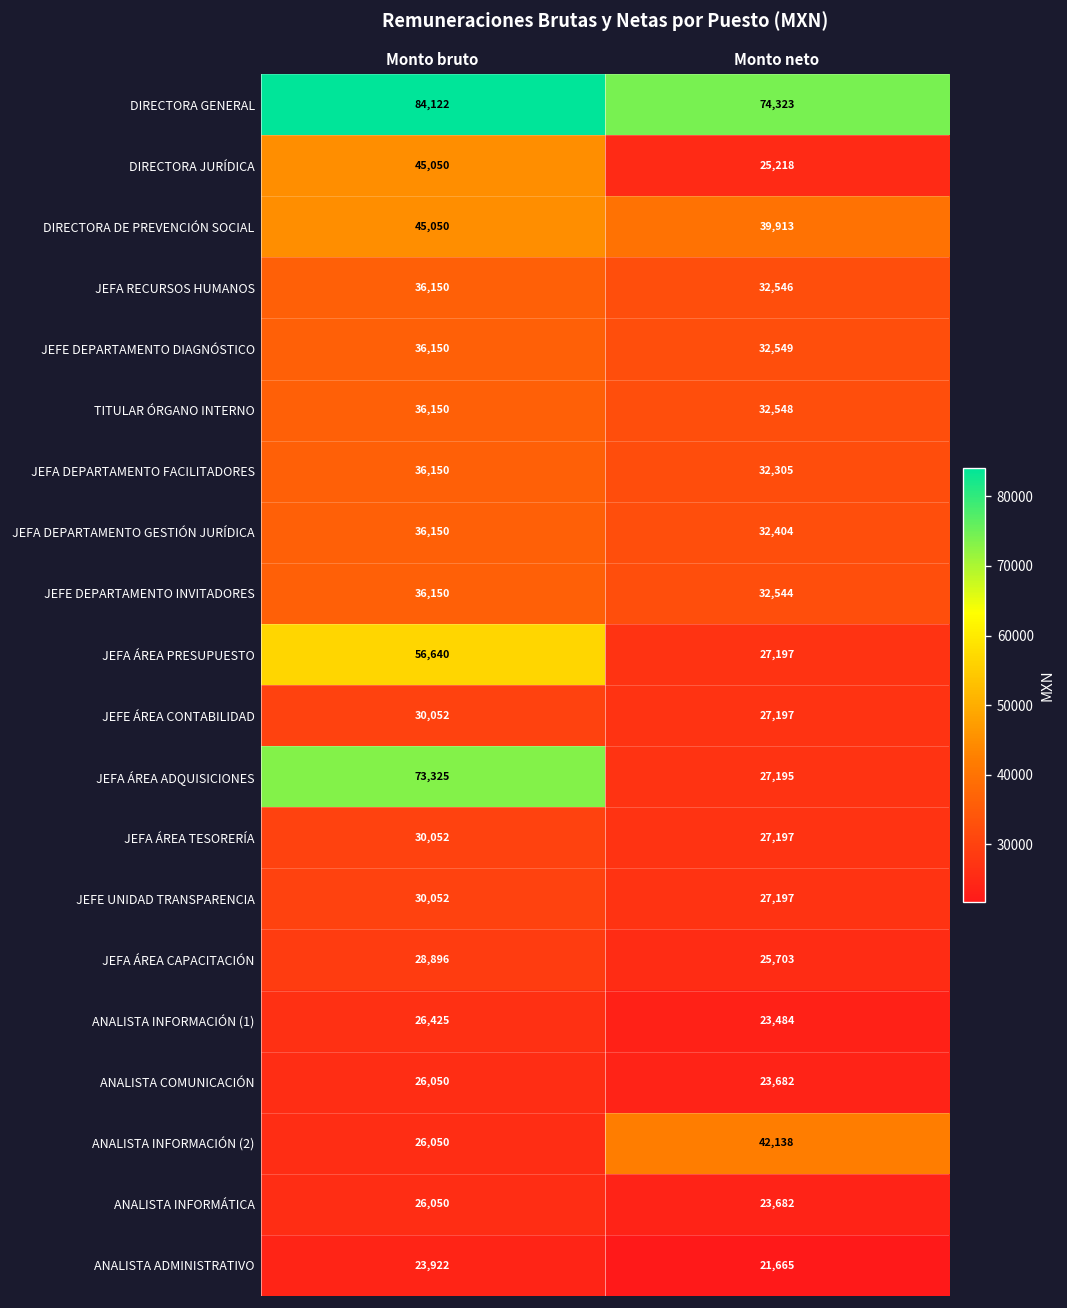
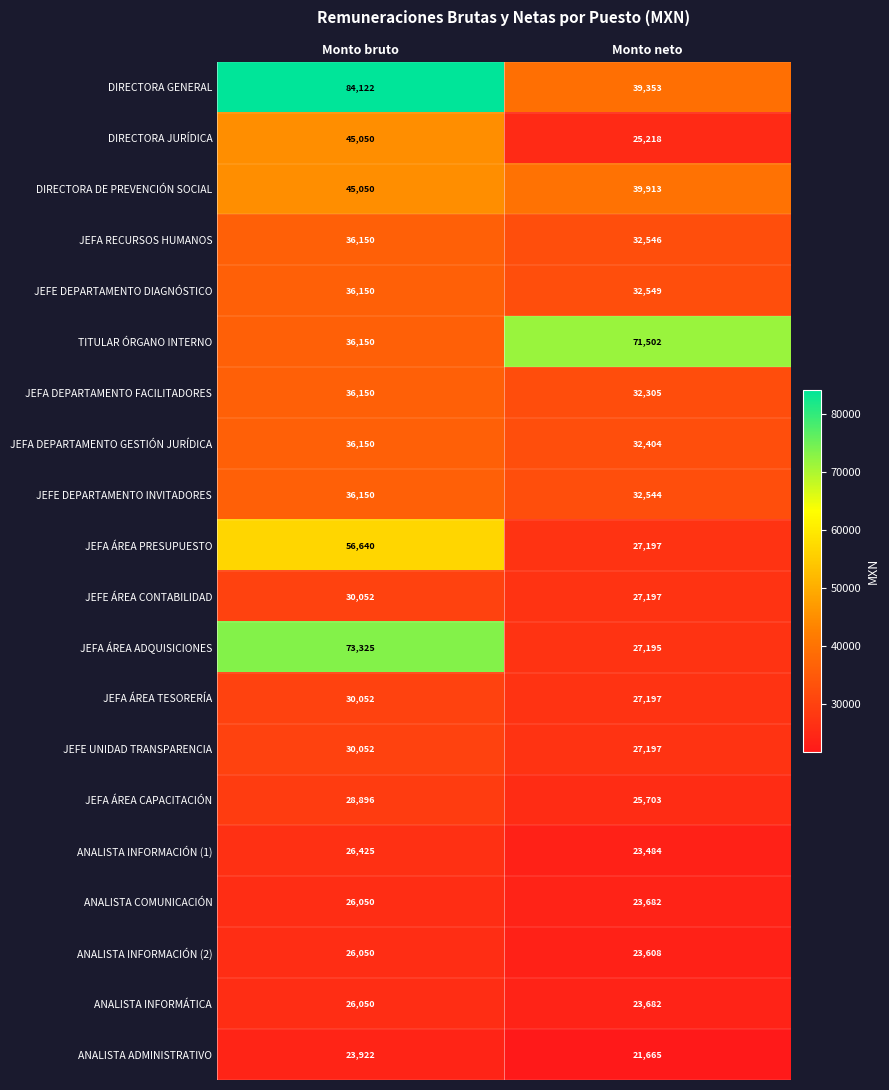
DIRECTORA GENERAL, Monto neto: 74,323 -> 39,353
TITULAR ÓRGANO INTERNO, Monto neto: 32,548 -> 71,502
ANALISTA INFORMACIÓN (2), Monto neto: 42,138 -> 23,608
